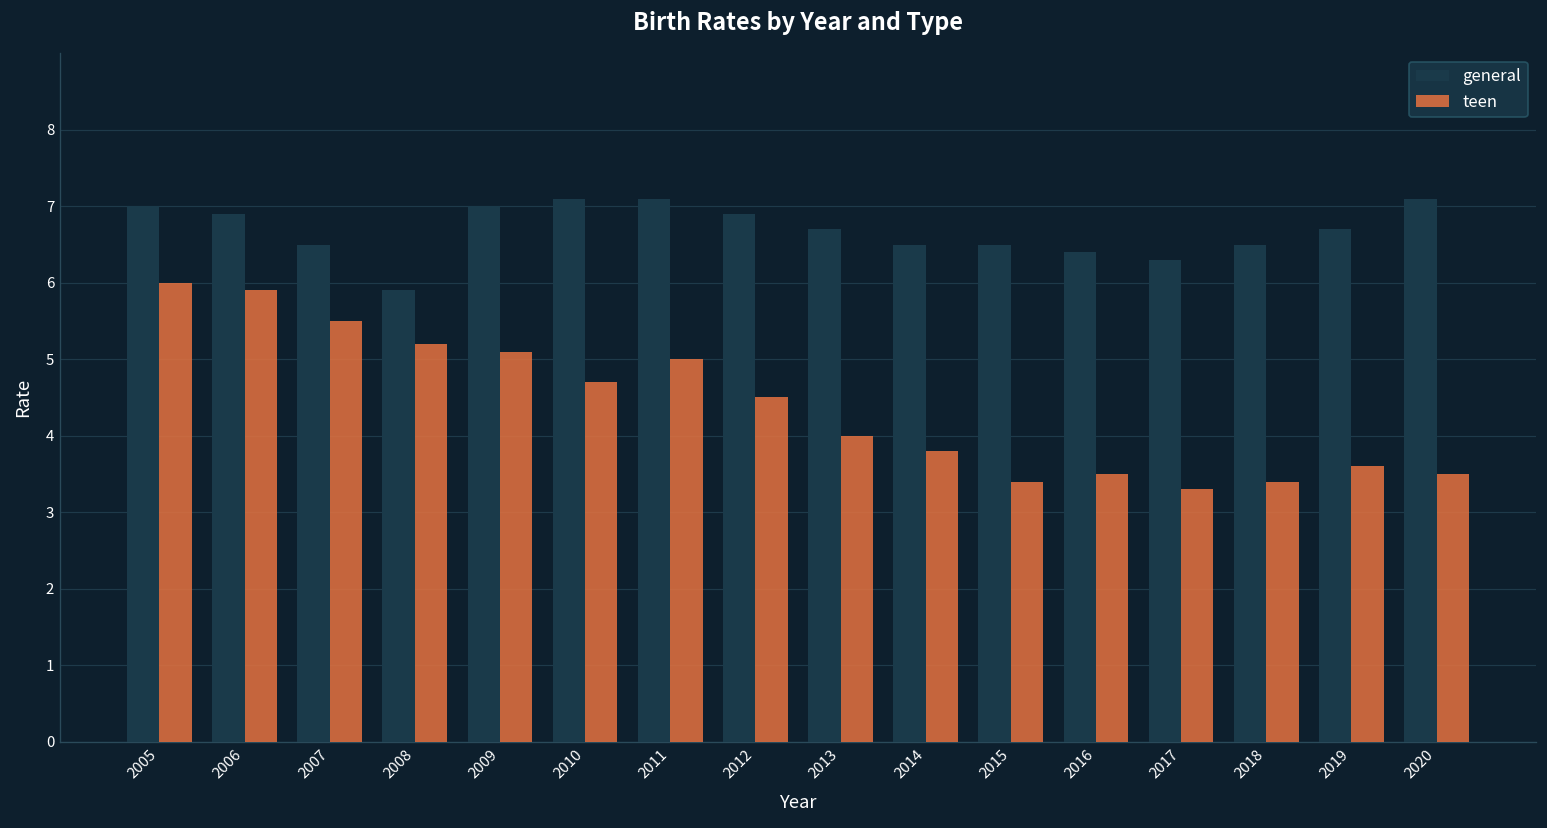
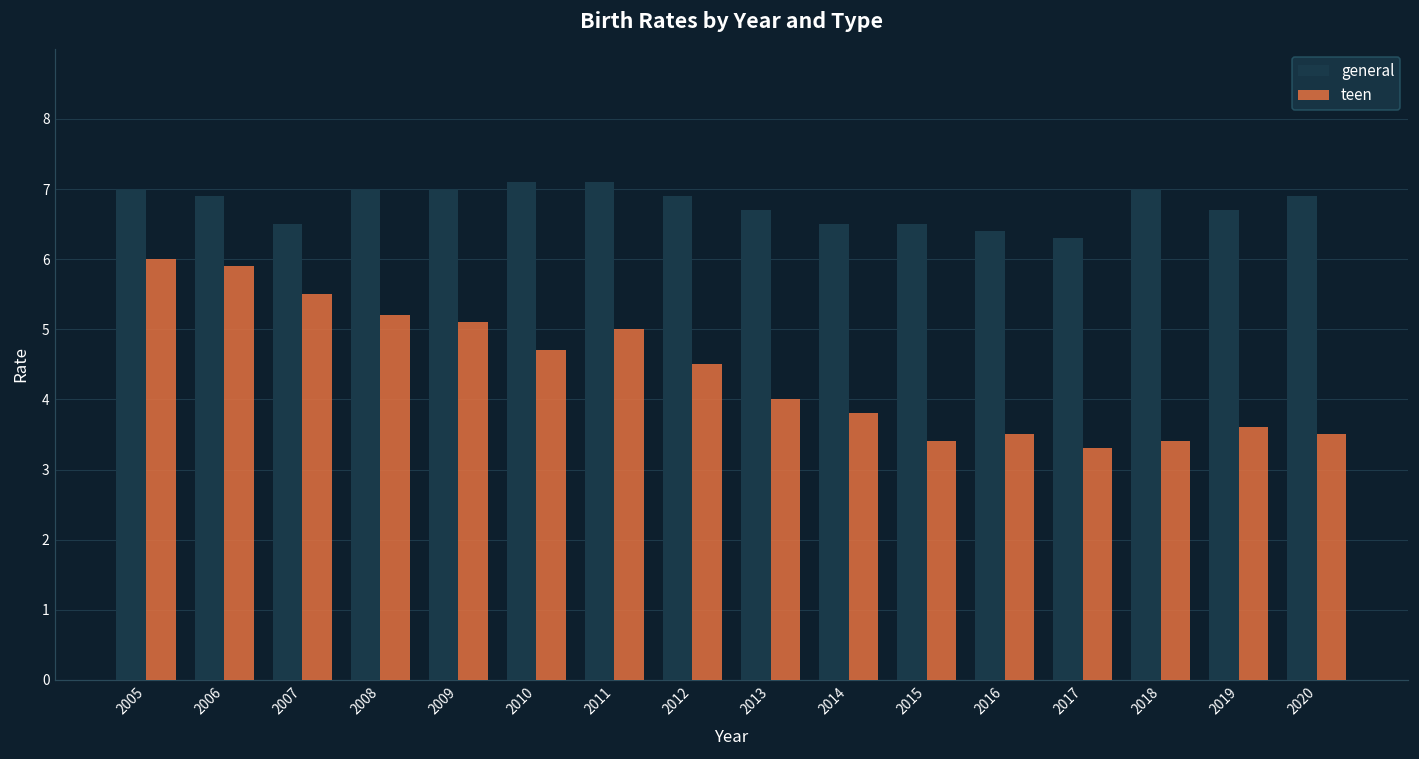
general, 2008: 5.9 -> 7.0
general, 2018: 6.5 -> 7.0
general, 2020: 7.1 -> 6.9
